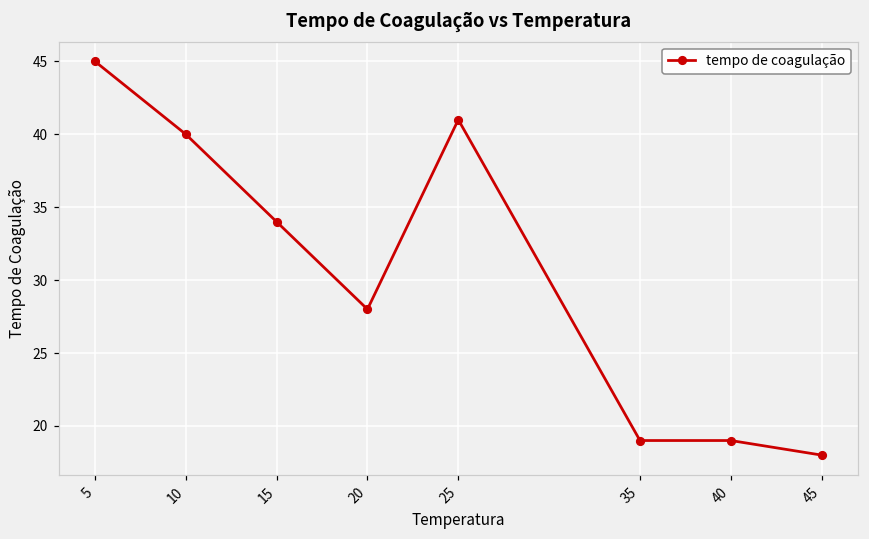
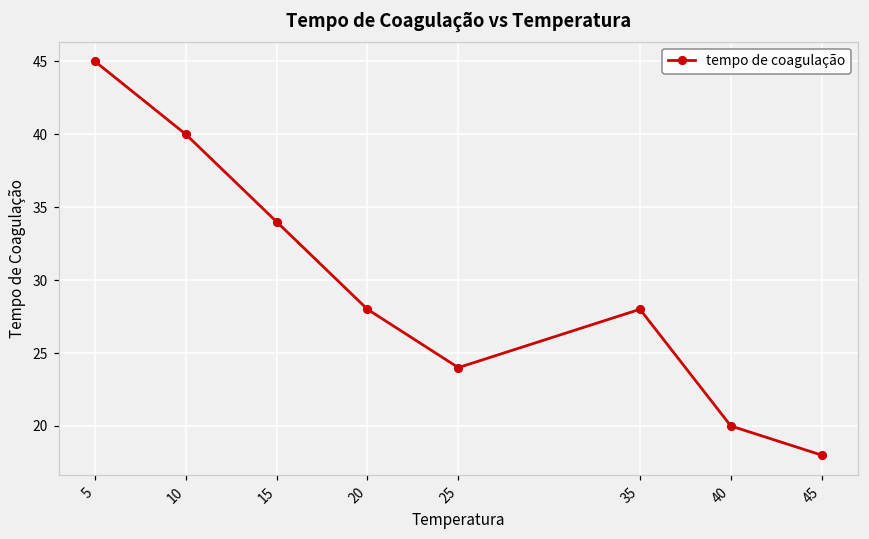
25: 41 -> 24
35: 19 -> 28
40: 19 -> 20
